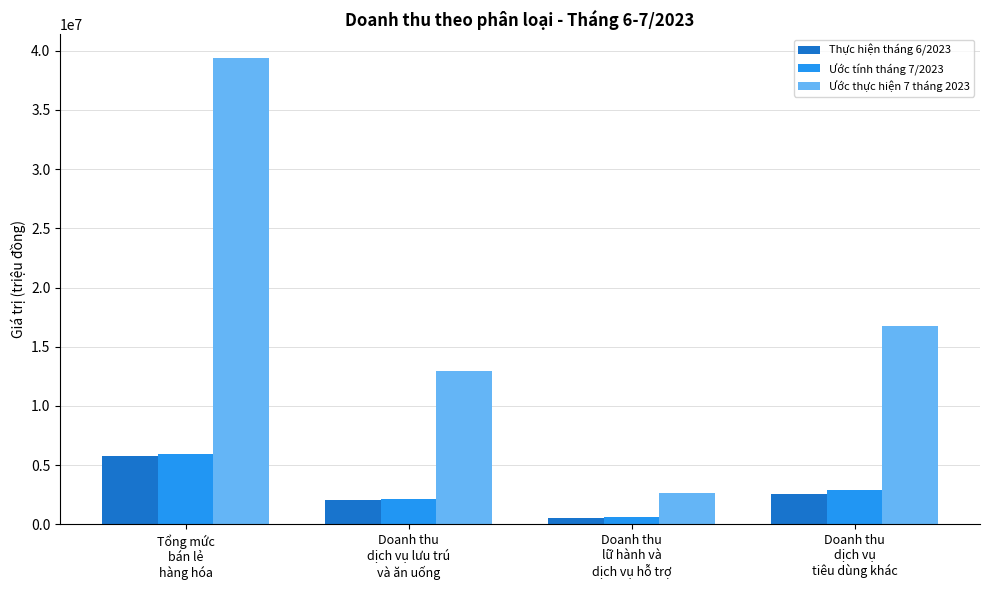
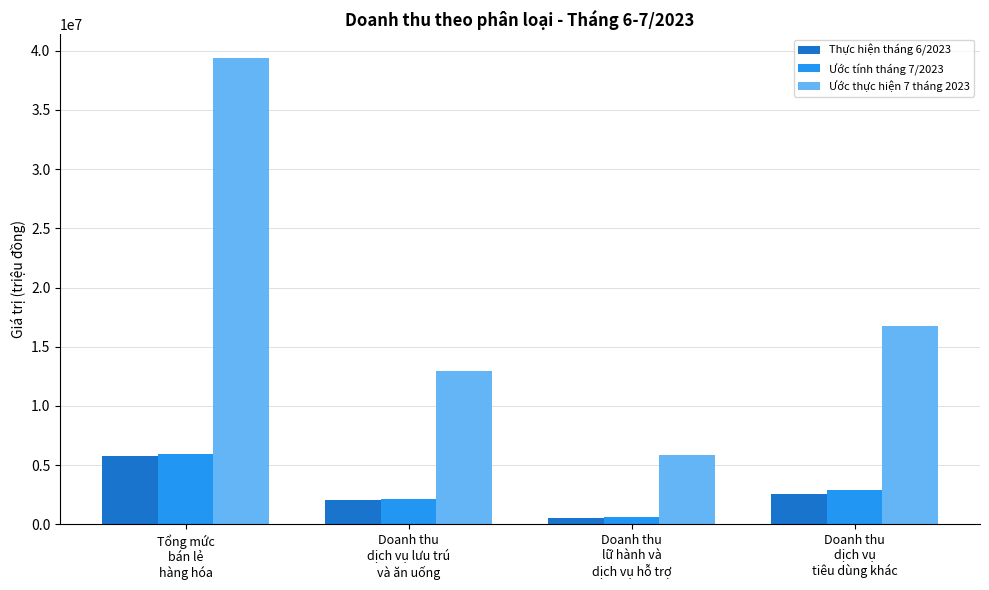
Ước thực hiện 7 tháng 2023, Doanh thu lữ hành và dịch vụ hỗ trợ: 2600000 -> 5900000
